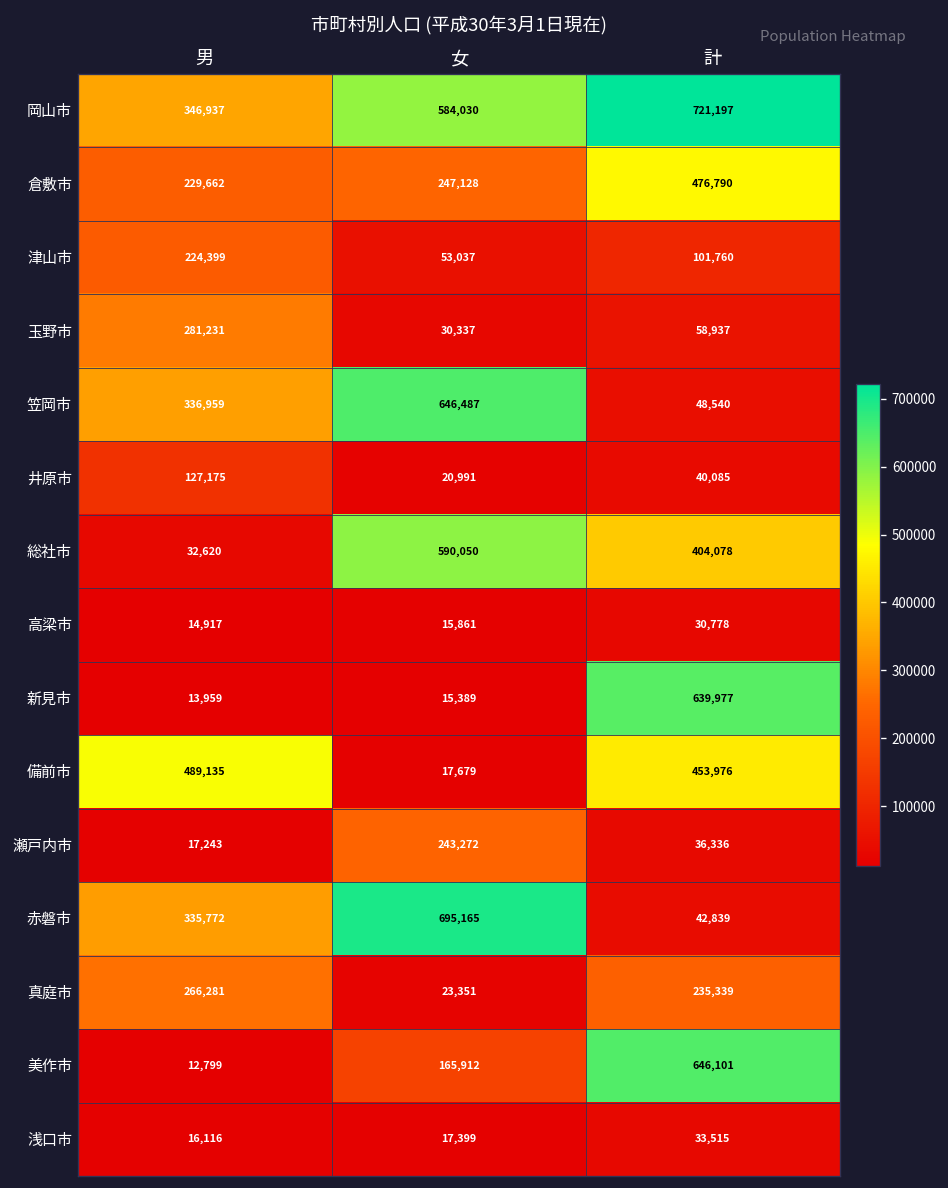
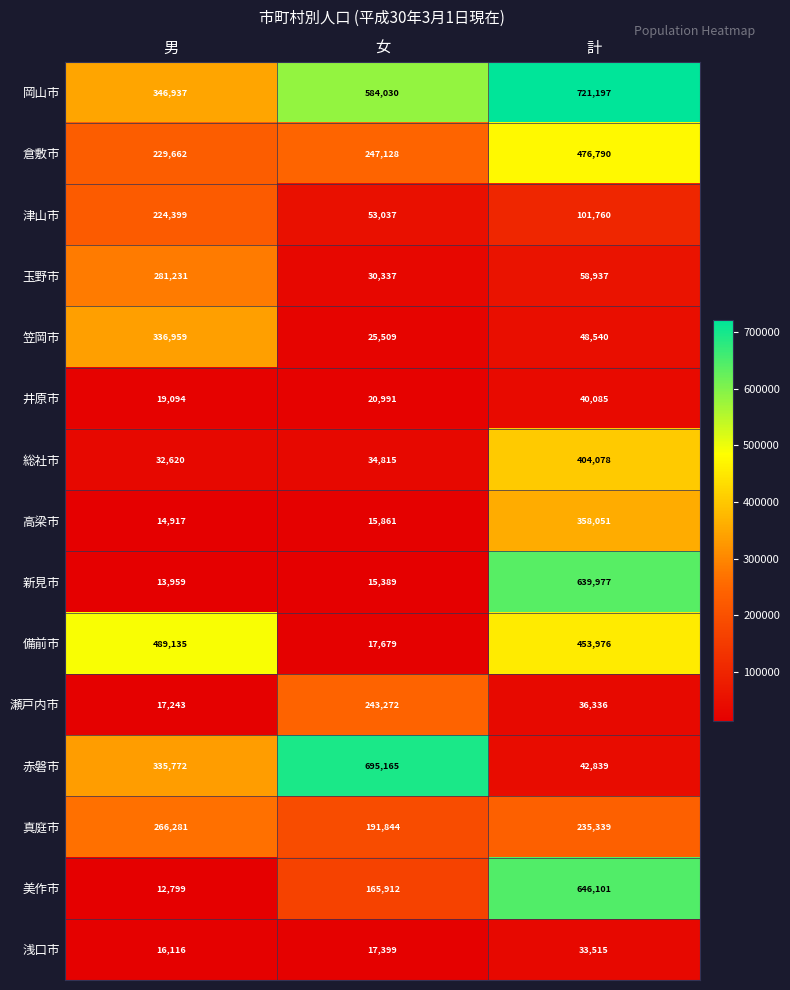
笠岡市, 女: 646,487 -> 25,509
井原市, 男: 127,175 -> 19,094
総社市, 女: 590,050 -> 34,815
高梁市, 計: 30,778 -> 358,051
真庭市, 女: 23,351 -> 191,844
